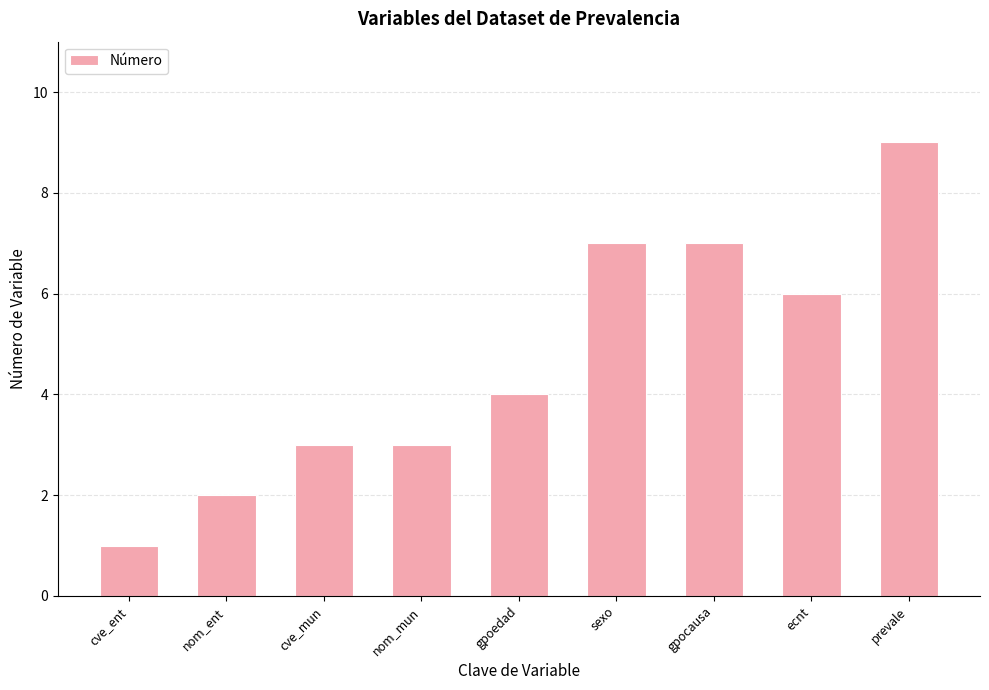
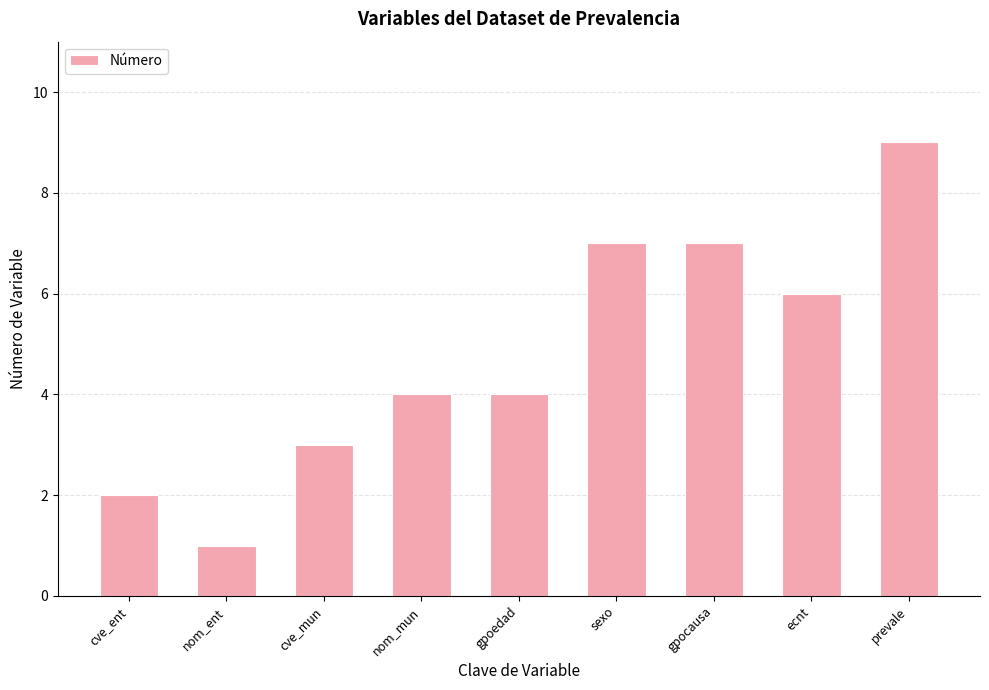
cve_ent: 1 -> 2
nom_ent: 2 -> 1
nom_mun: 3 -> 4
